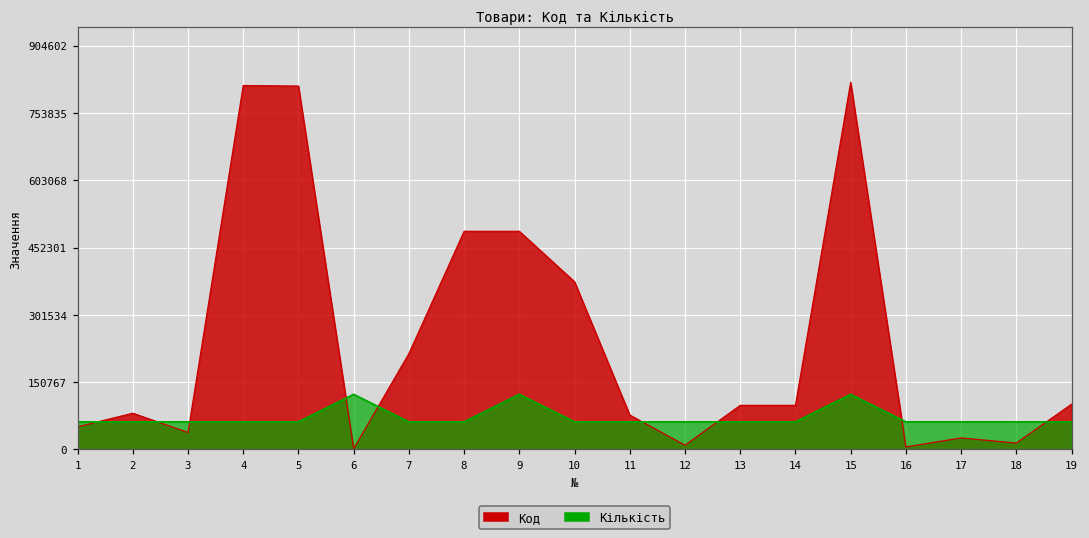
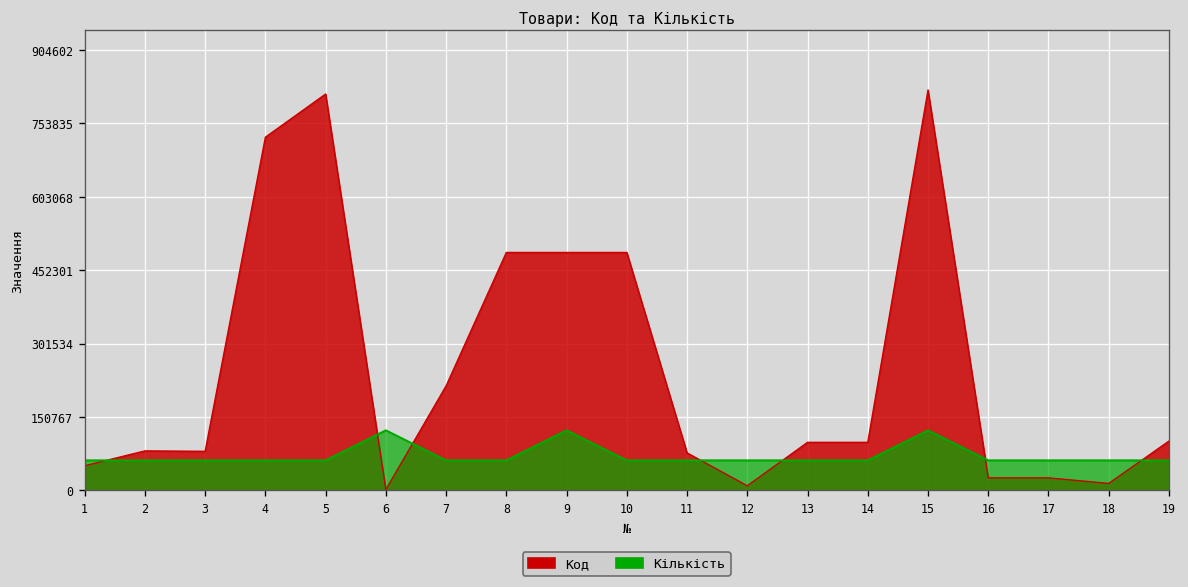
Код, 3: 40000 -> 80000
Код, 4: 820000 -> 730000
Код, 10: 380000 -> 490000
Код, 16: 10000 -> 30000
